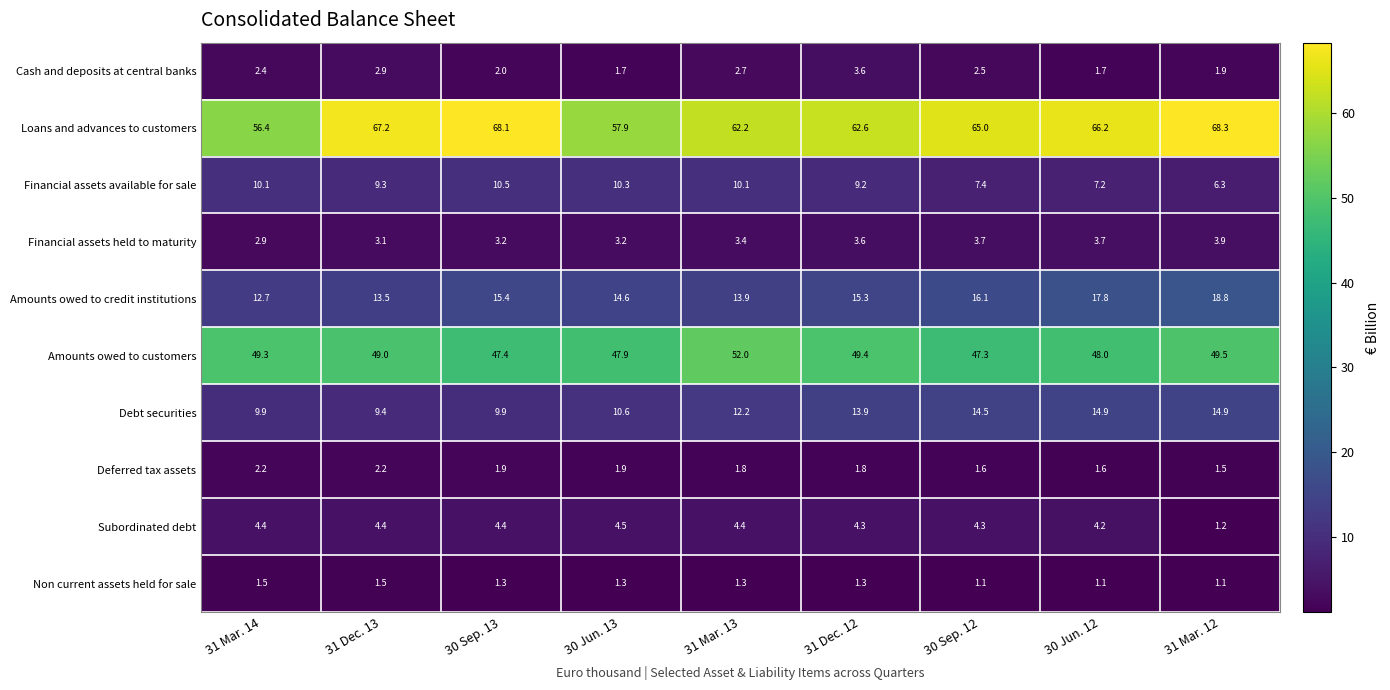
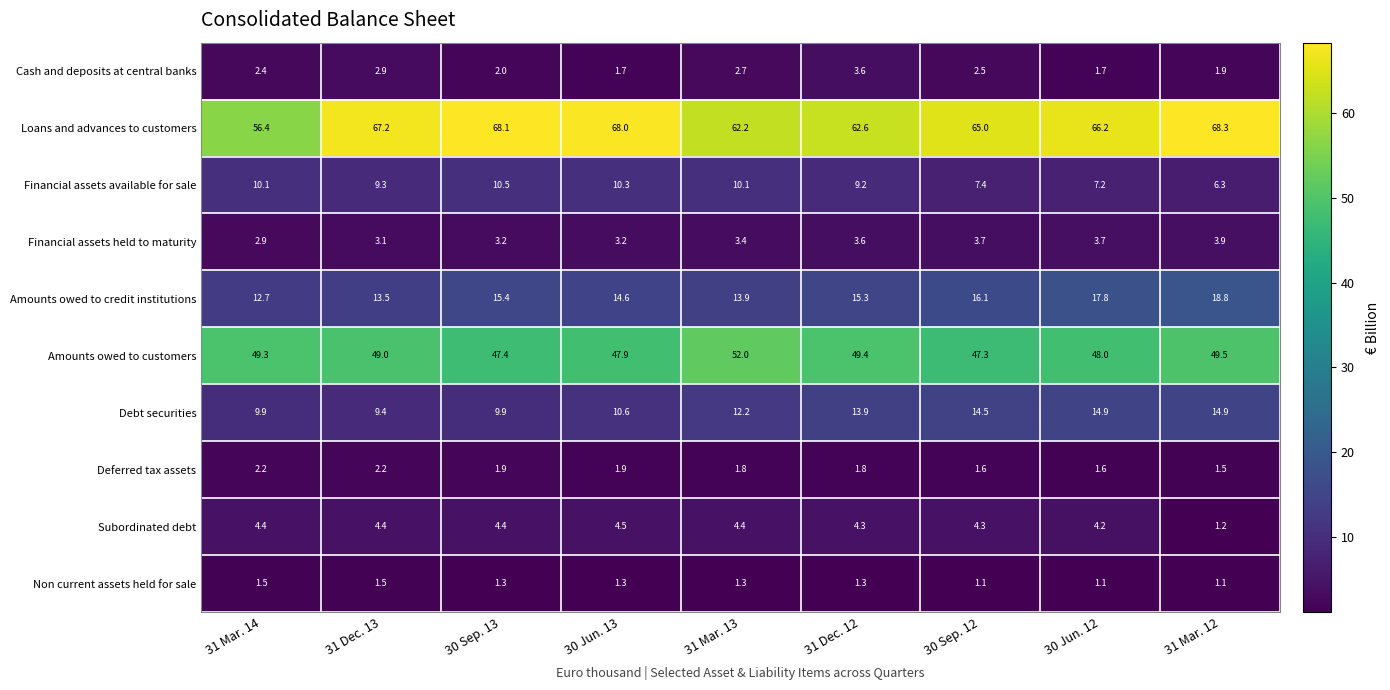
Loans and advances to customers, 30 Jun. 13: 57.9 -> 68.0
